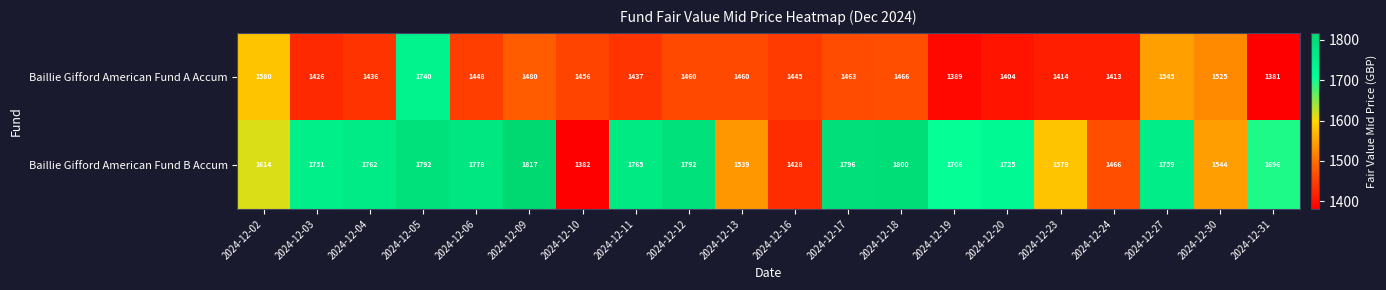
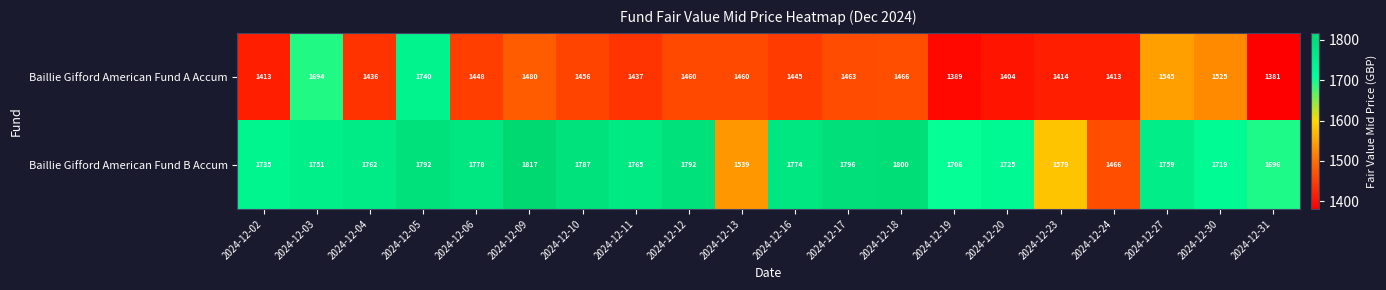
Baillie Gifford American Fund A Accum, 2024-12-02: 1580 -> 1413
Baillie Gifford American Fund A Accum, 2024-12-03: 1426 -> 1694
Baillie Gifford American Fund B Accum, 2024-12-02: 1614 -> 1735
Baillie Gifford American Fund B Accum, 2024-12-10: 1382 -> 1787
Baillie Gifford American Fund B Accum, 2024-12-16: 1428 -> 1774
Baillie Gifford American Fund B Accum, 2024-12-30: 1544 -> 1719
